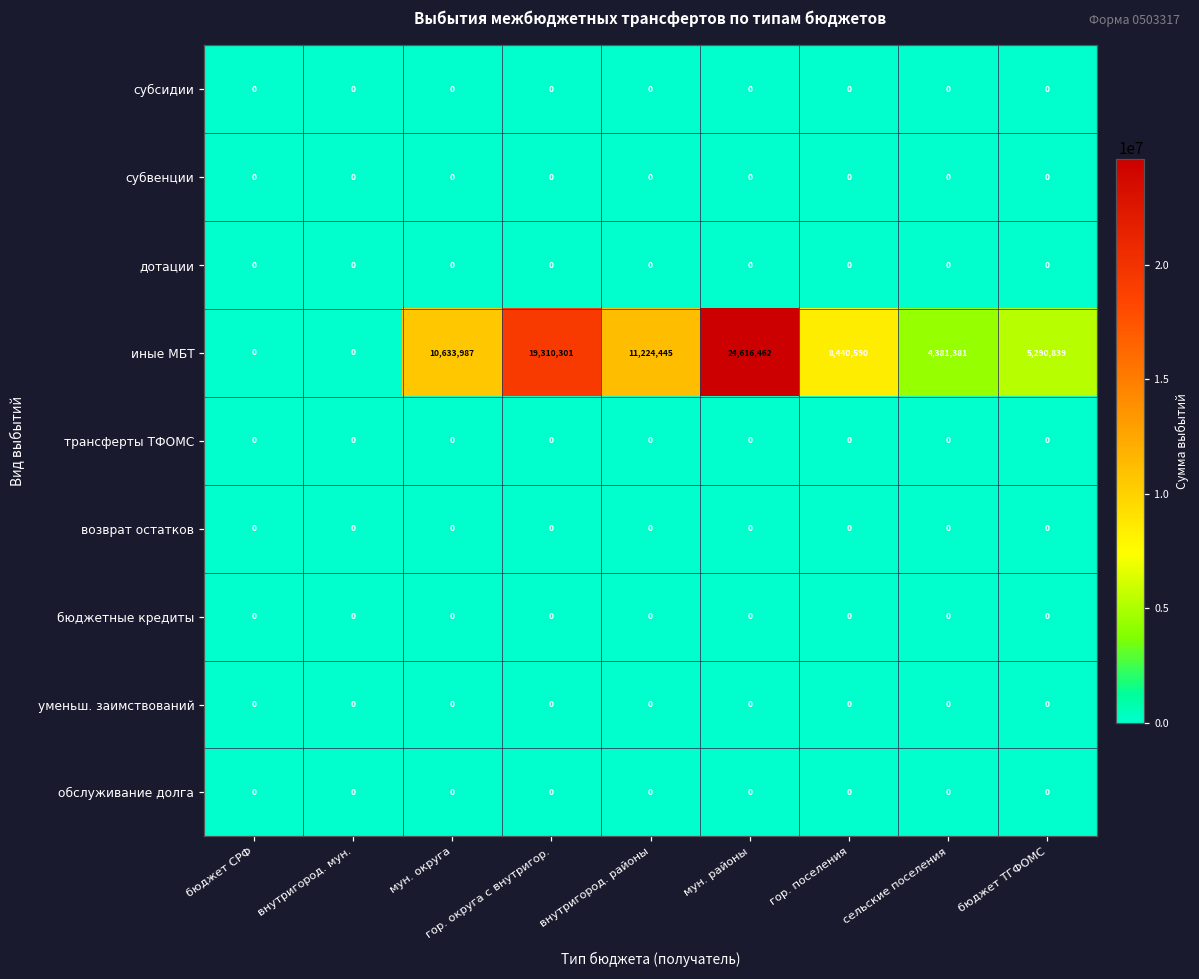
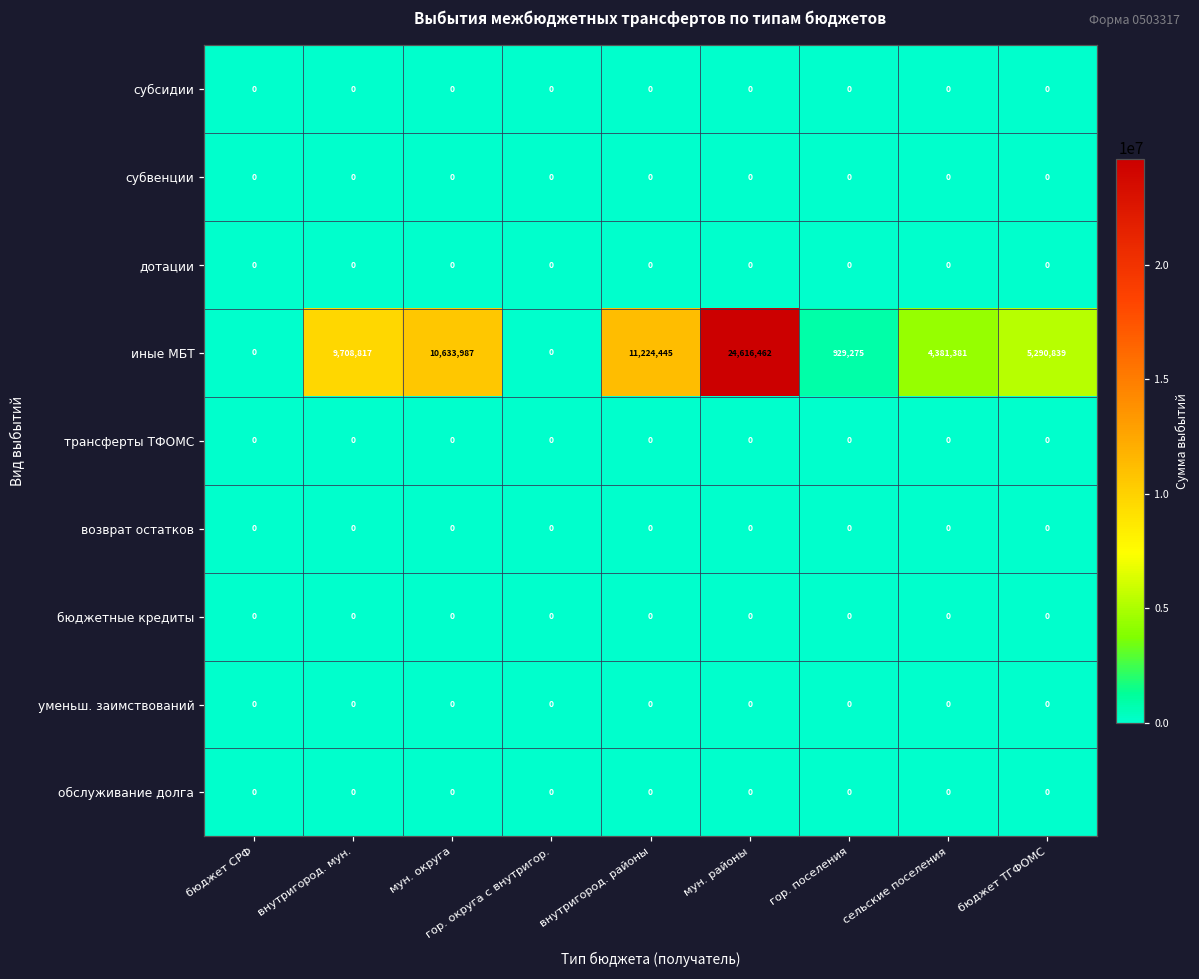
иные МБТ, внутригород. мун.: 0 -> 9,708,817
иные МБТ, гор. округа с внутригор.: 19,310,301 -> 0
иные МБТ, гор. поселения: 8,440,590 -> 929,275
